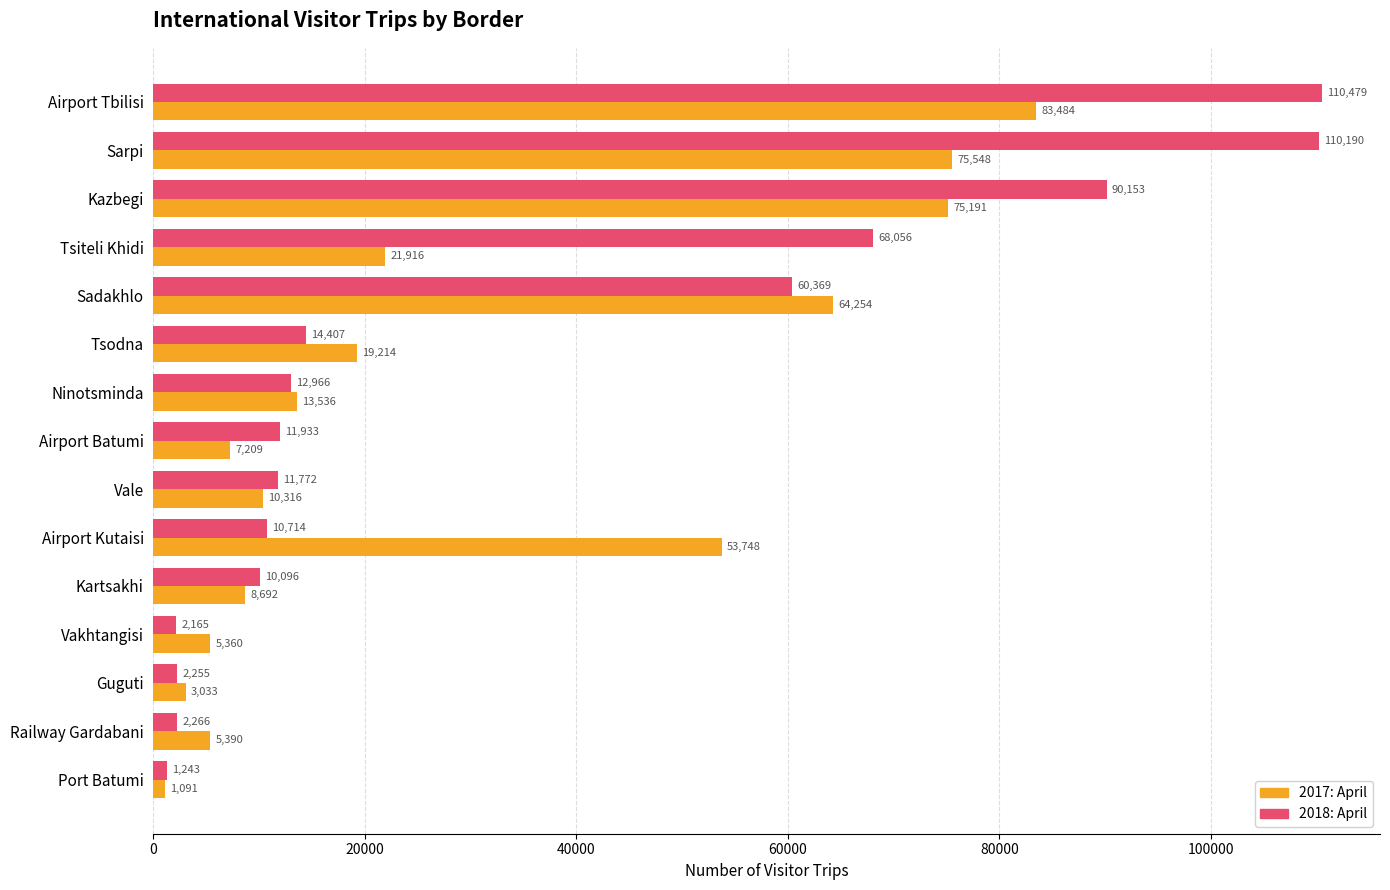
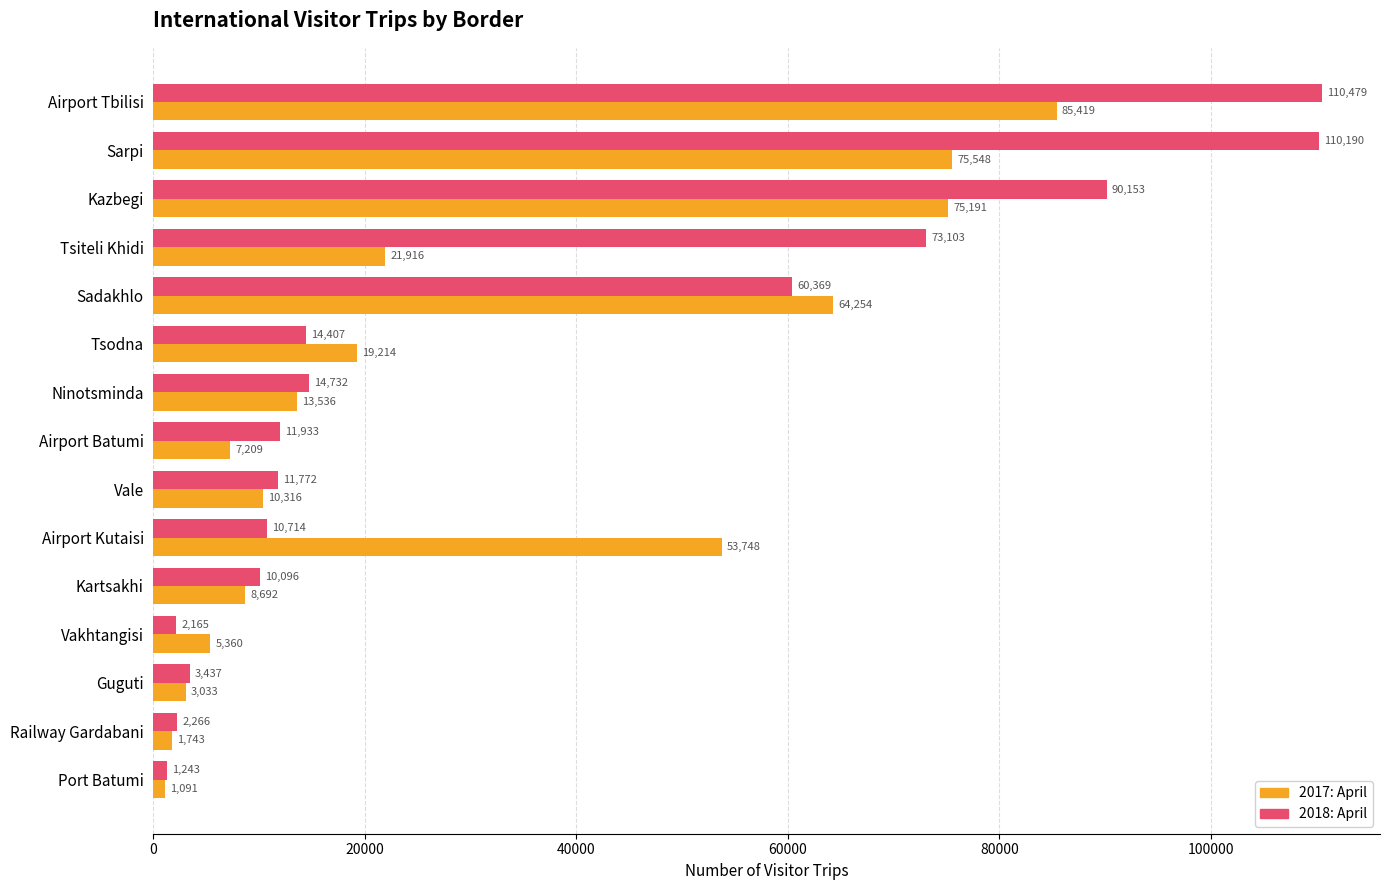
2017: April, Airport Tbilisi: 83,484 -> 85,419
2018: April, Tsiteli Khidi: 68,056 -> 73,103
2018: April, Ninotsminda: 12,966 -> 14,732
2018: April, Guguti: 2,255 -> 3,437
2017: April, Railway Gardabani: 5,390 -> 1,743
